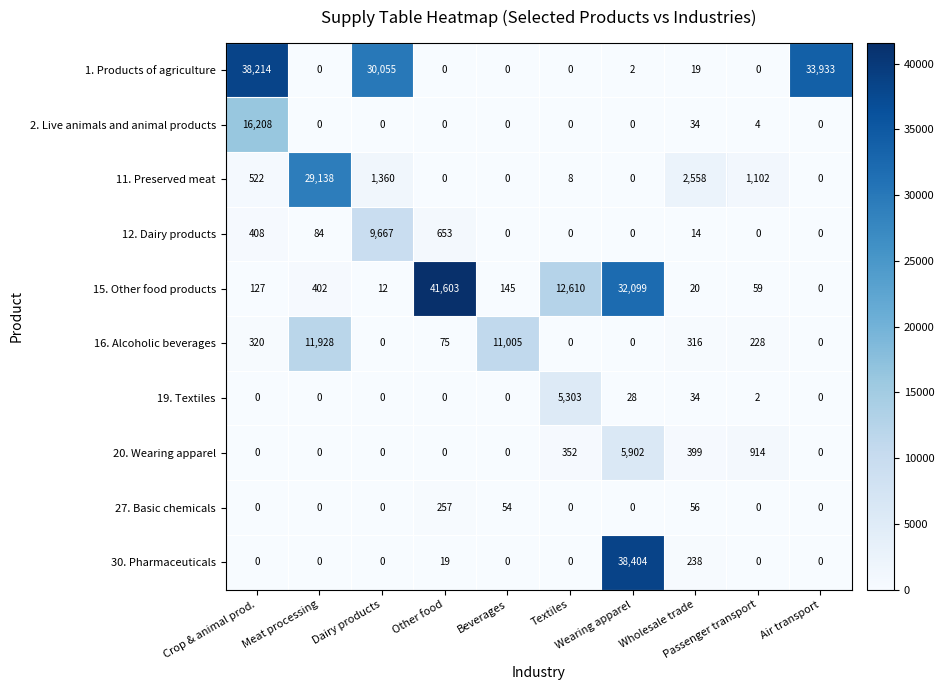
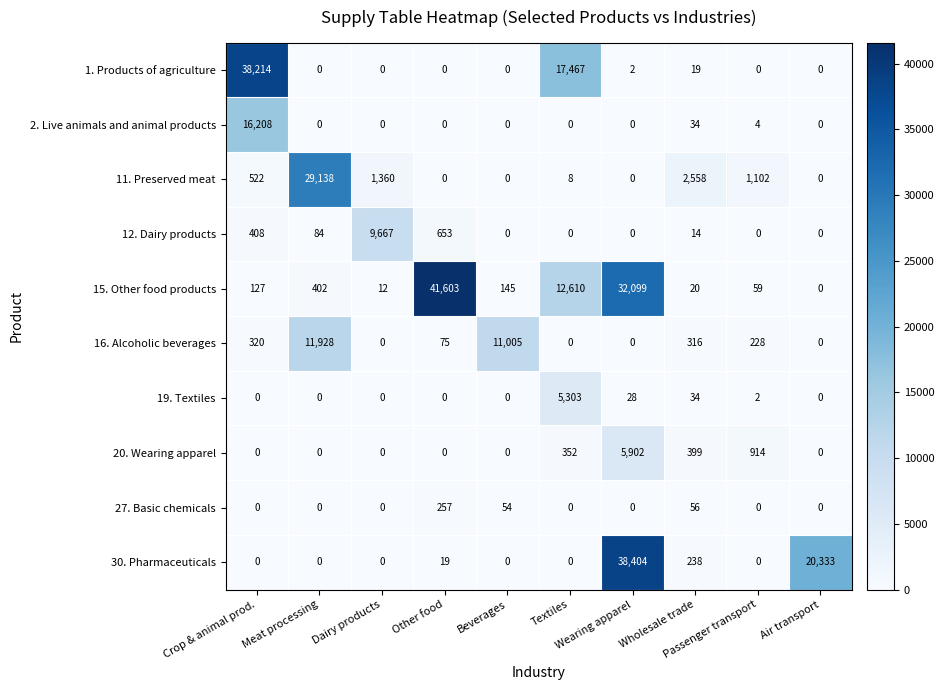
1. Products of agriculture, Dairy products: 30,055 -> 0
1. Products of agriculture, Textiles: 0 -> 17,467
1. Products of agriculture, Air transport: 33,933 -> 0
30. Pharmaceuticals, Air transport: 0 -> 20,333
